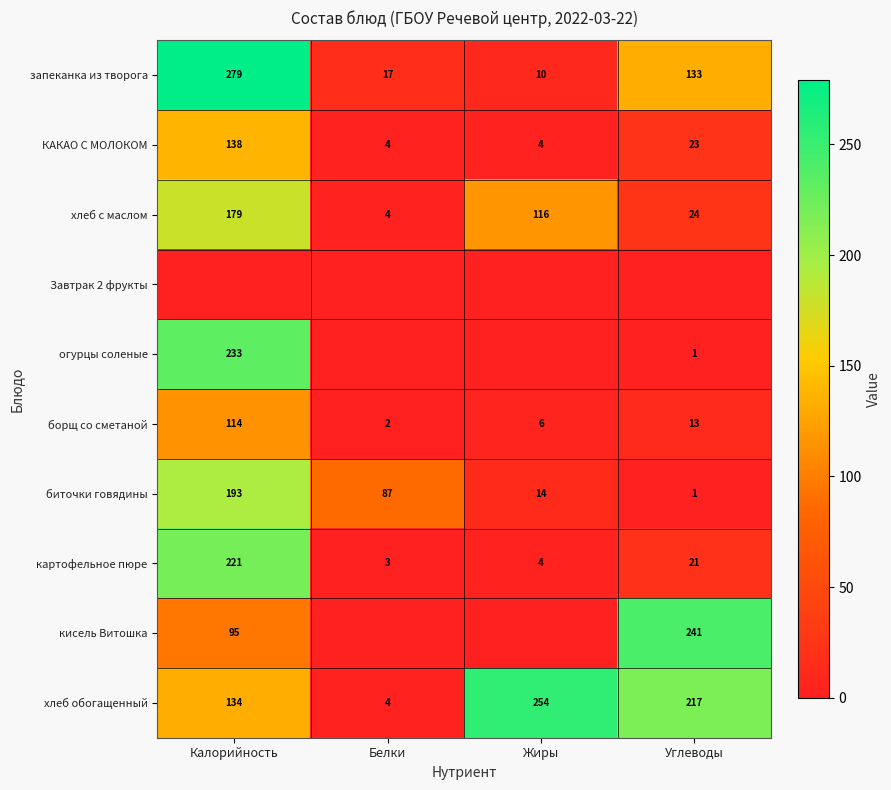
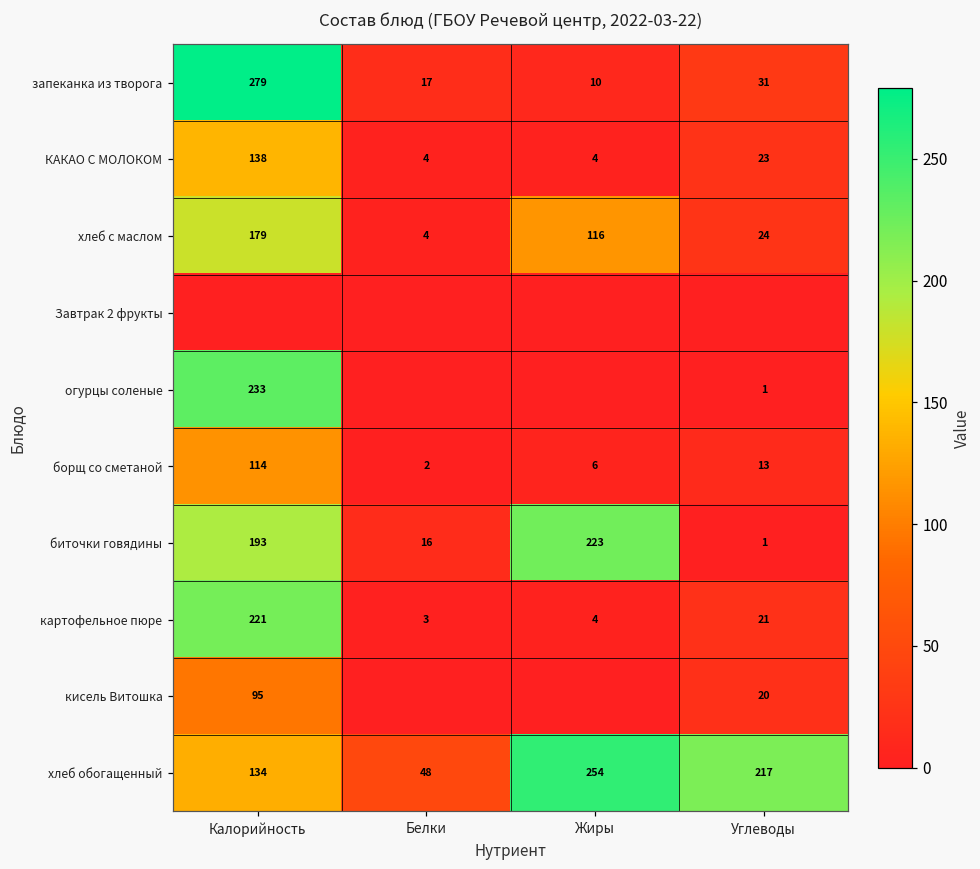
запеканка из творога, Углеводы: 133 -> 31
биточки говядины, Белки: 87 -> 16
биточки говядины, Жиры: 14 -> 223
кисель Витошка, Углеводы: 241 -> 20
хлеб обогащенный, Белки: 4 -> 48
